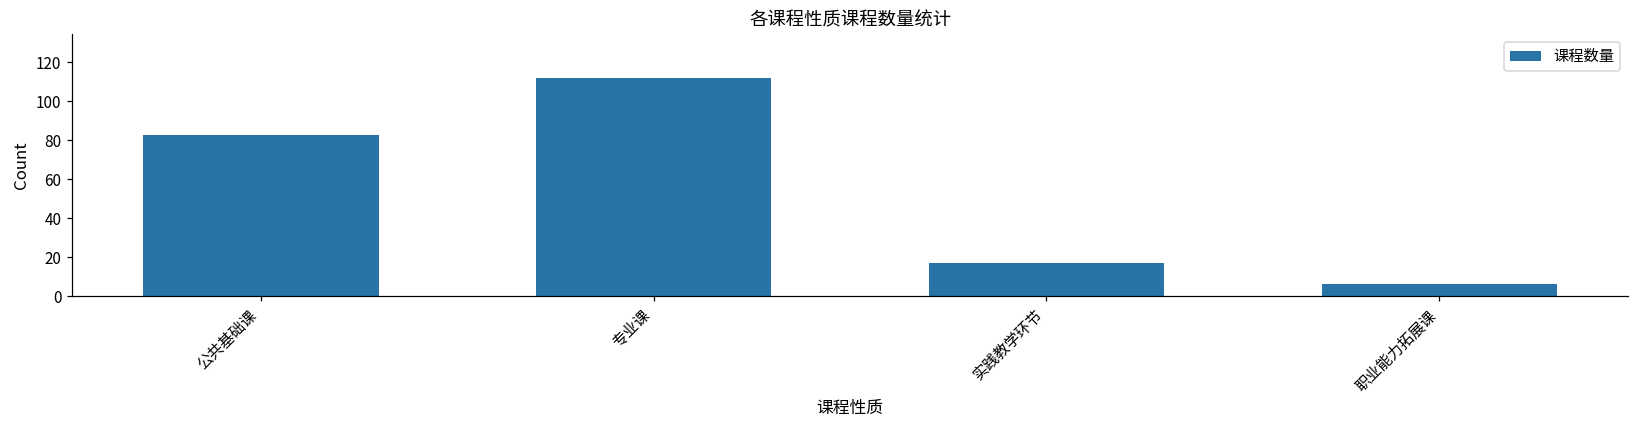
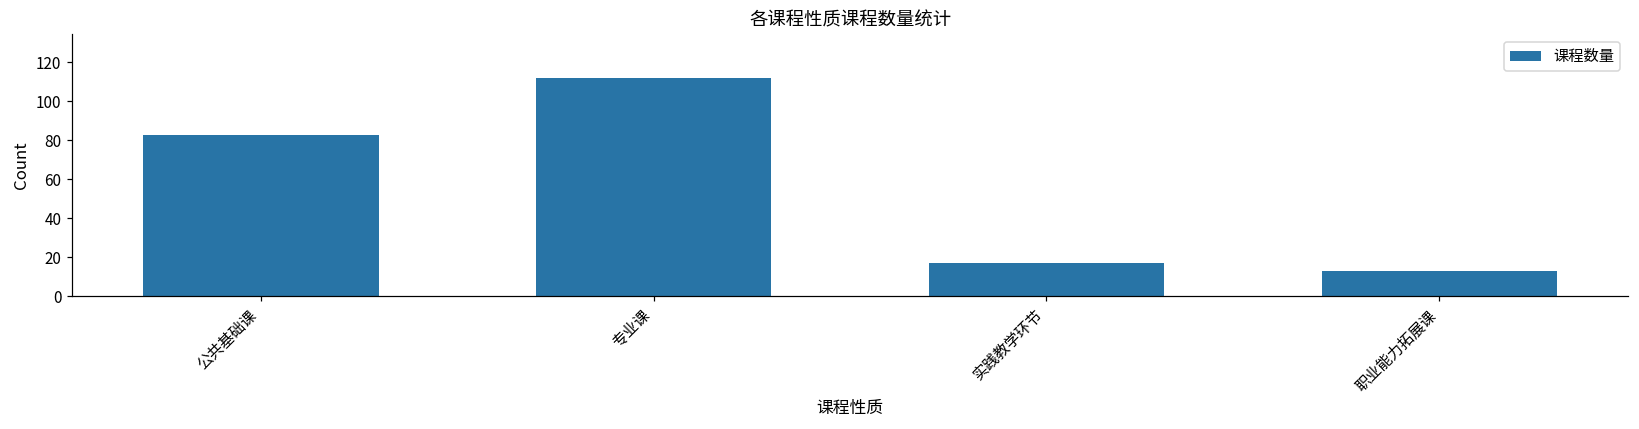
职业能力拓展课: 6 -> 13
